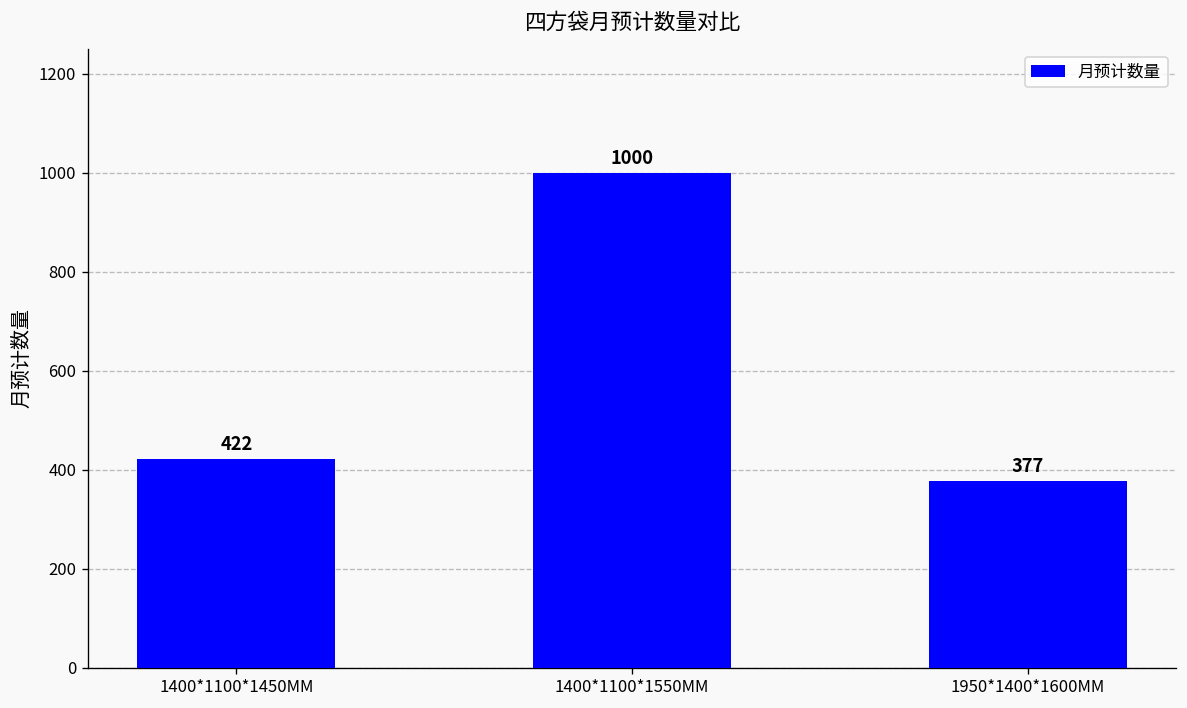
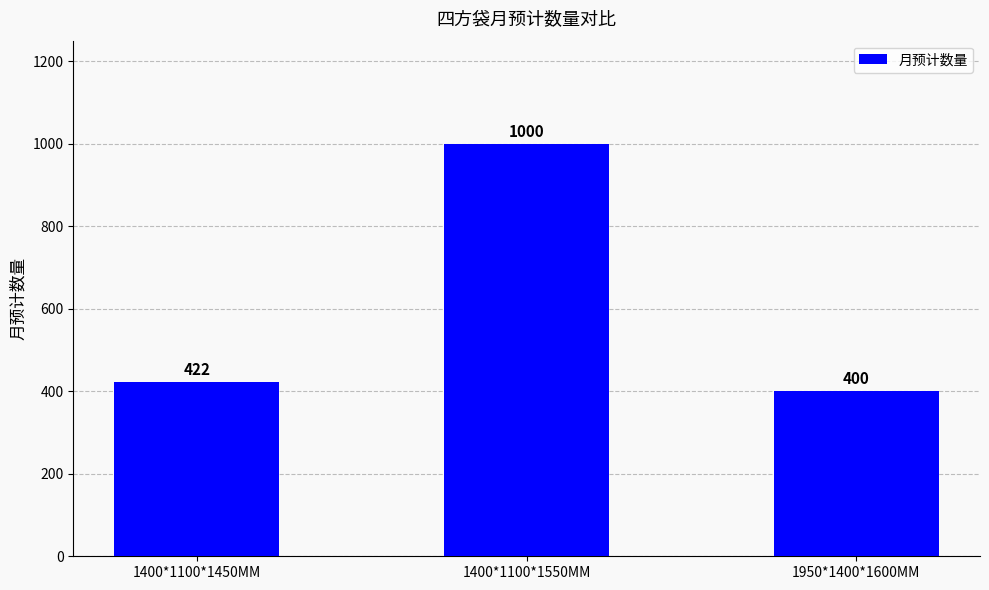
1950*1400*1600MM: 377 -> 400
